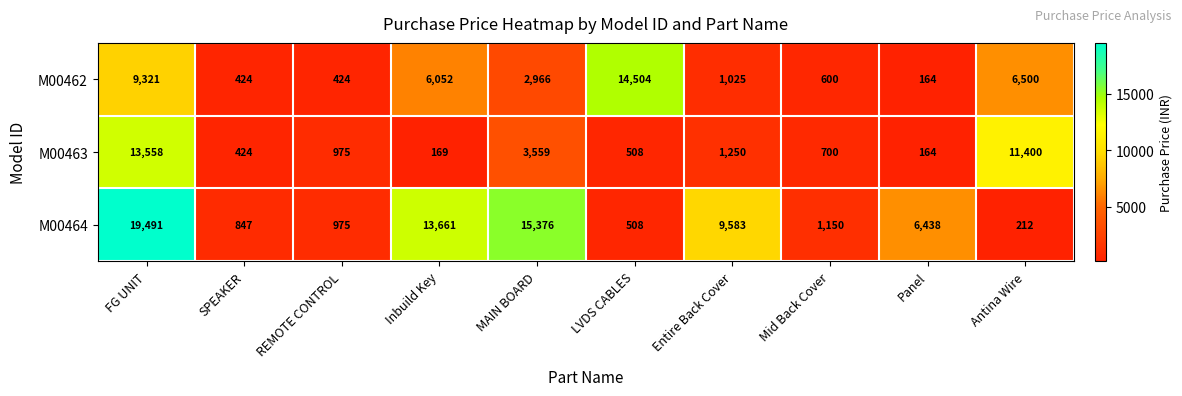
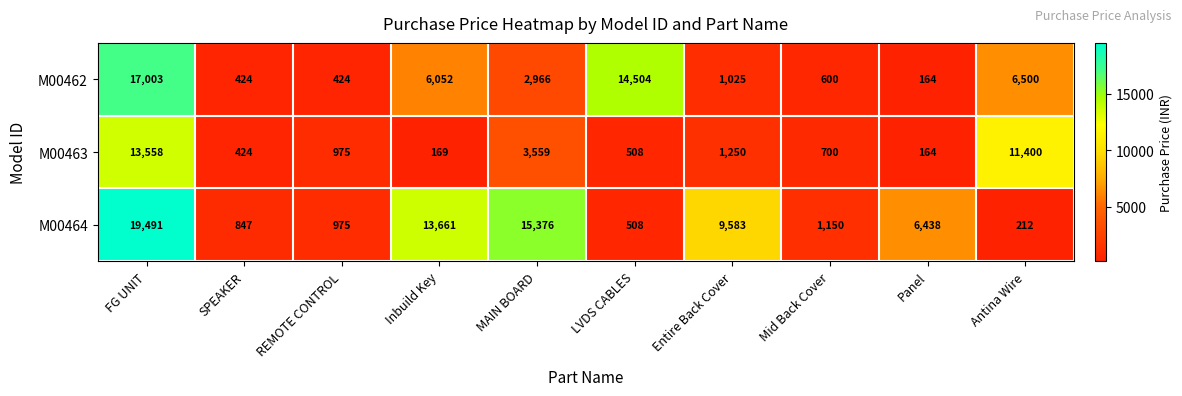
M00462, FG UNIT: 9,321 -> 17,003
